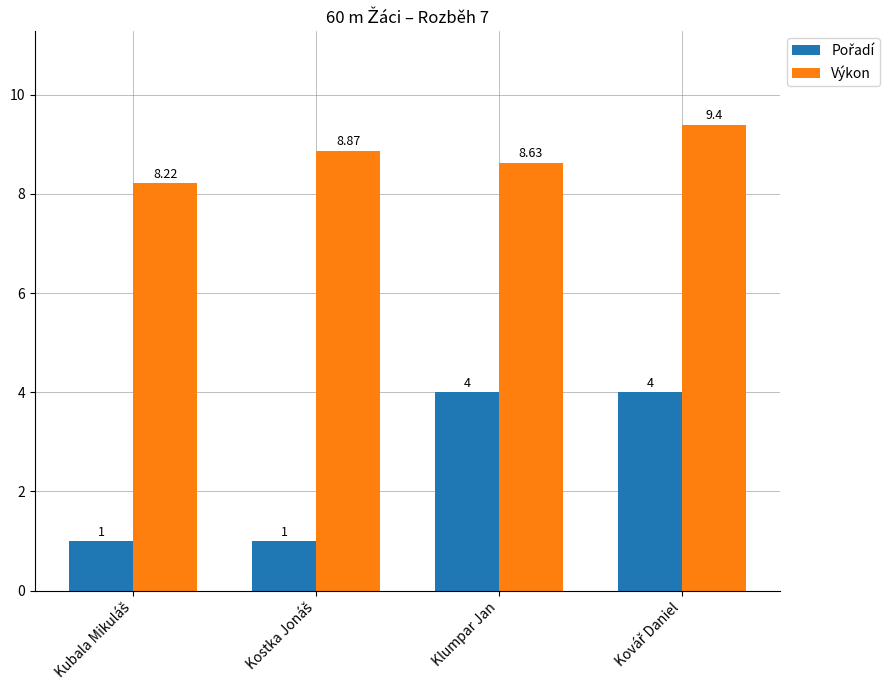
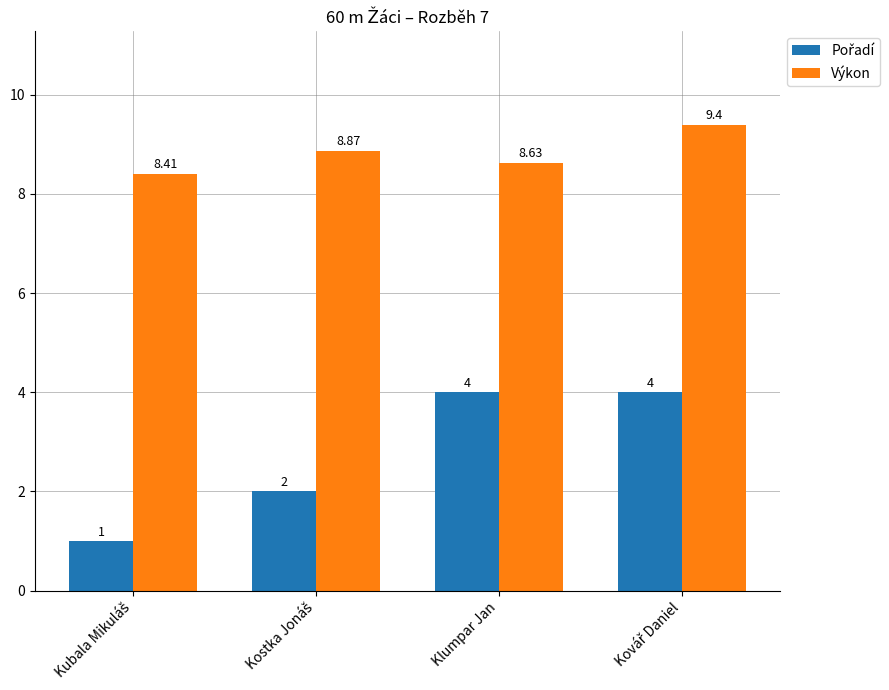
Výkon, Kubala Mikuláš: 8.22 -> 8.41
Pořadí, Kostka Jonáš: 1 -> 2
